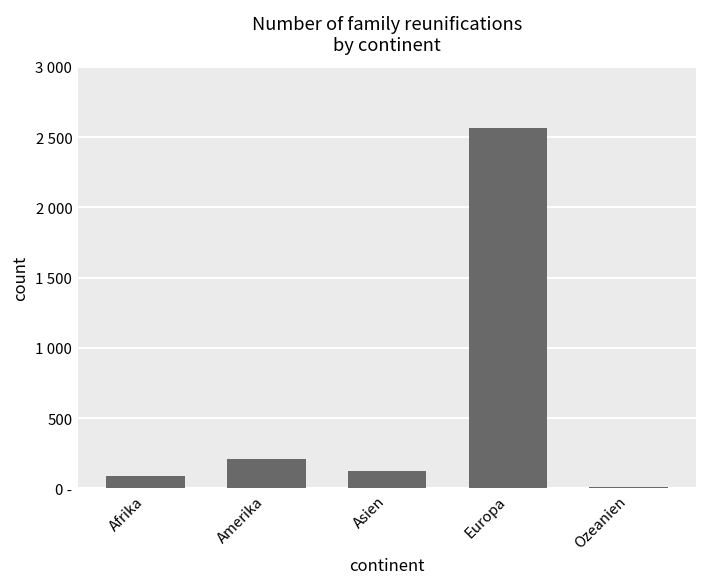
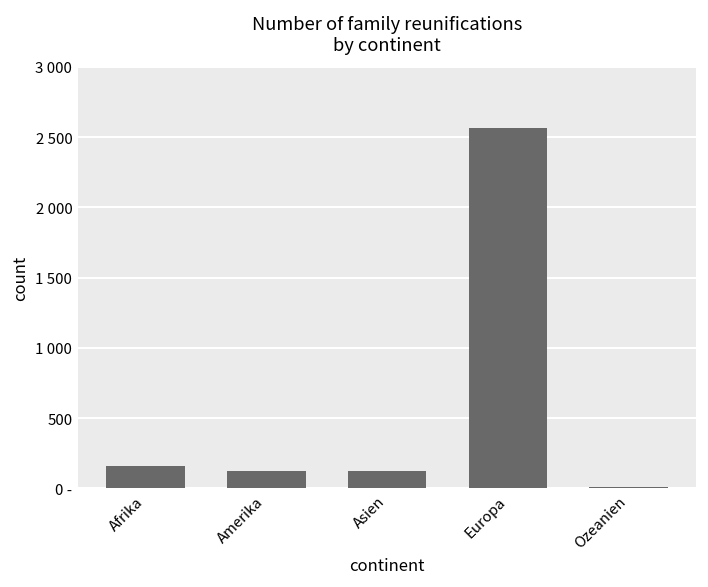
Afrika: 90 -> 160
Amerika: 210 -> 120
